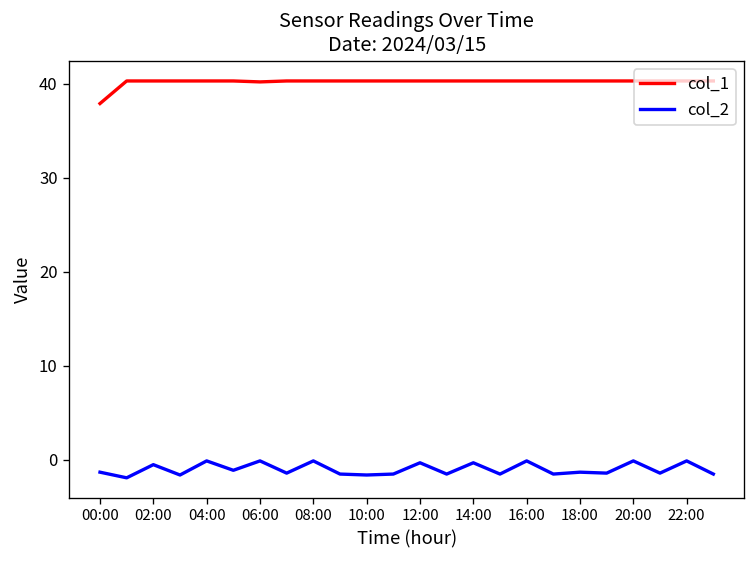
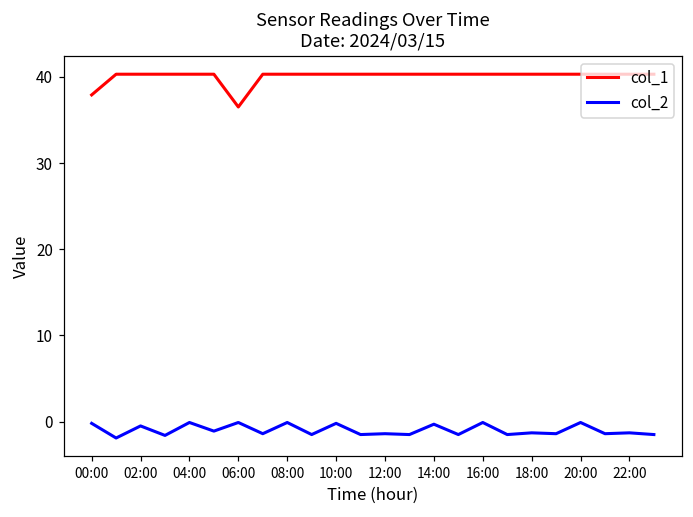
col_2, 00:00: -1 -> 0
col_1, 06:00: 40 -> 37
col_2, 10:00: -2 -> 0
col_2, 12:00: 0 -> -1
col_2, 22:00: 0 -> -1
